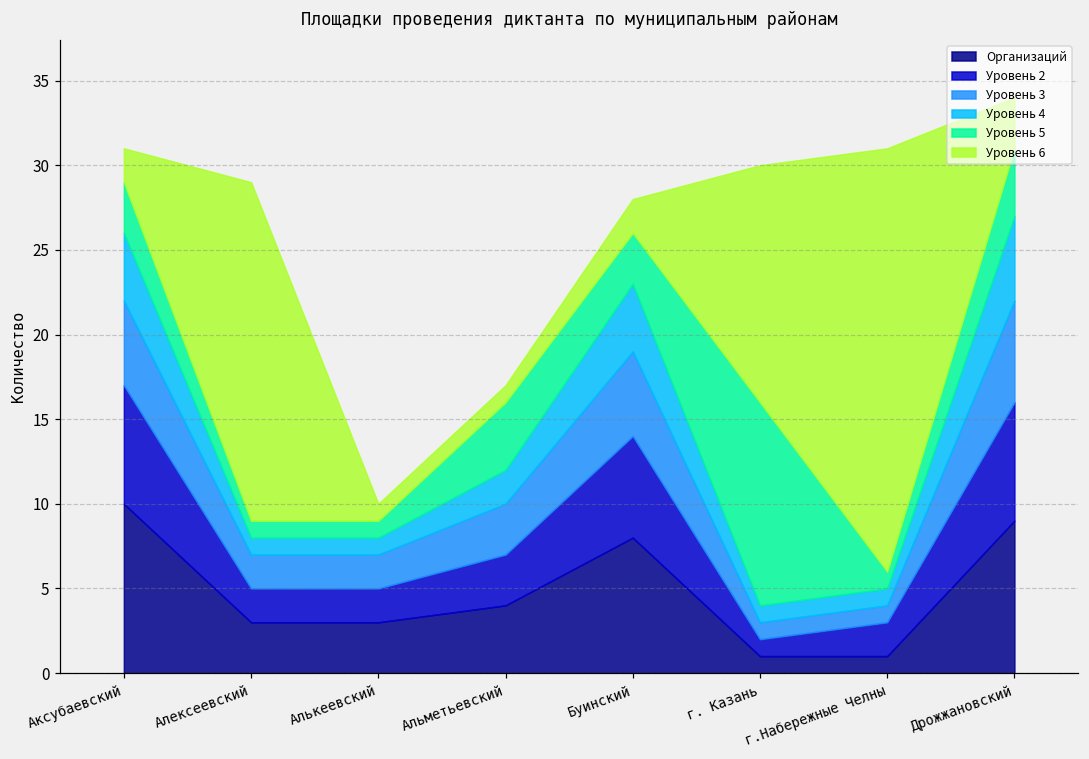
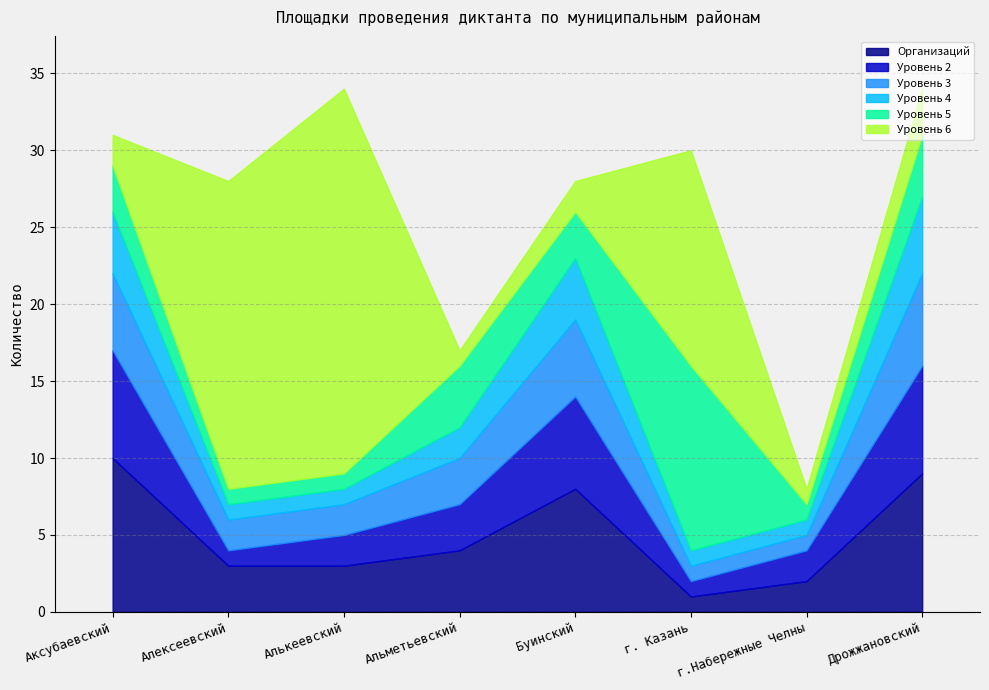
Уровень 2, Алексеевский: 2 -> 1
Уровень 6, Алькеевский: 1 -> 25
Организаций, г.Набережные Челны: 1 -> 2
Уровень 6, г.Набережные Челны: 25 -> 1
